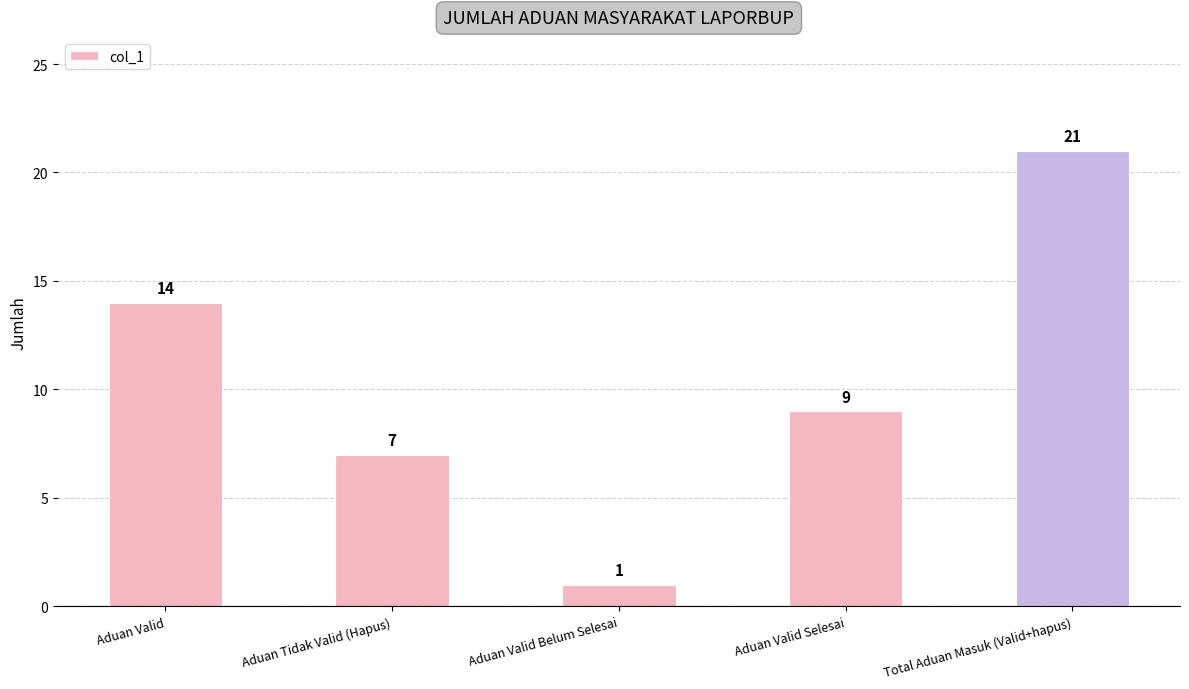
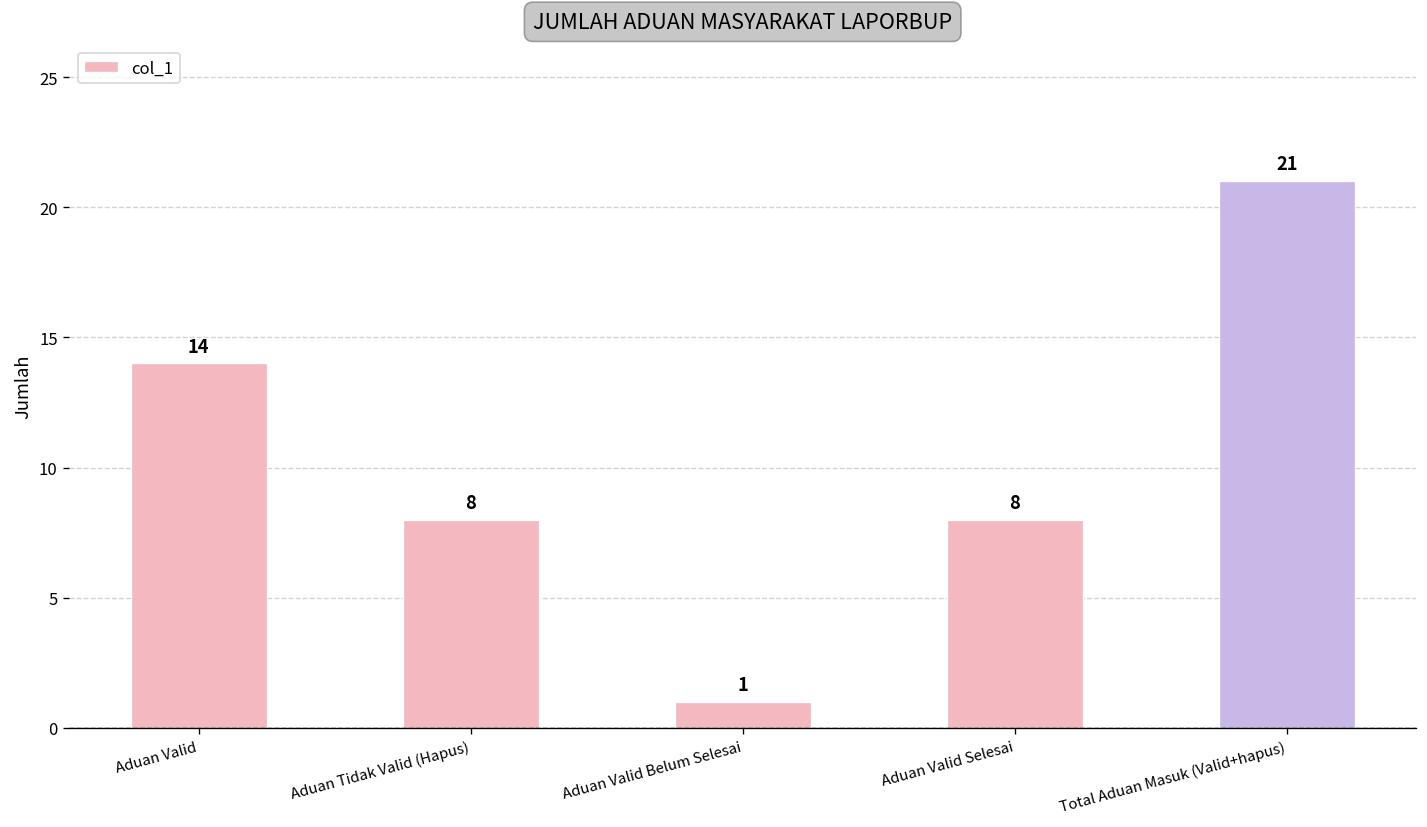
Aduan Tidak Valid (Hapus): 7 -> 8
Aduan Valid Selesai: 9 -> 8
